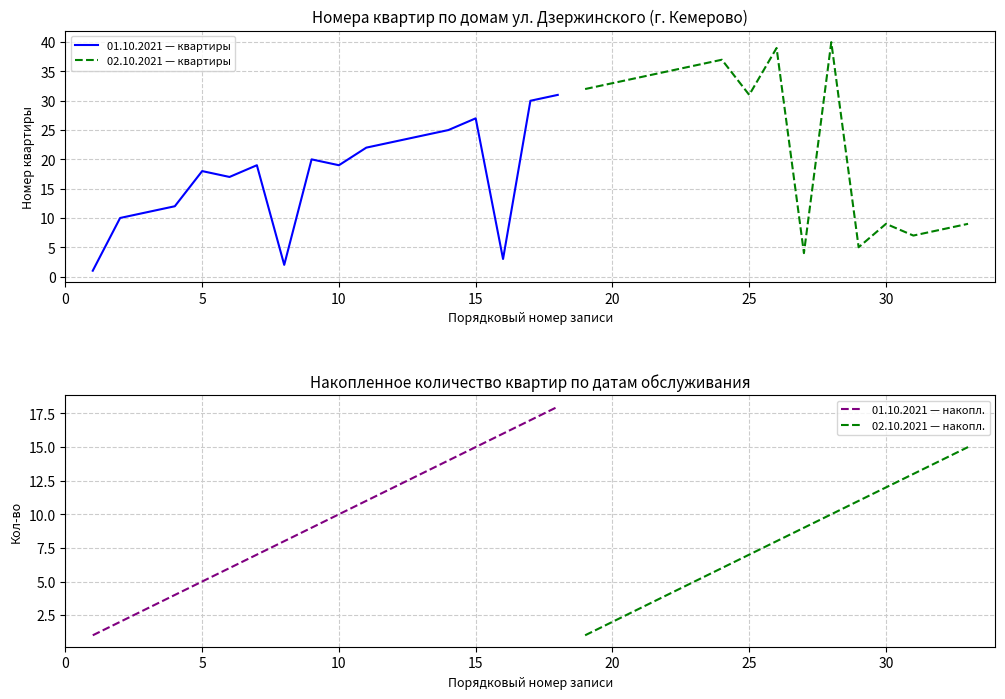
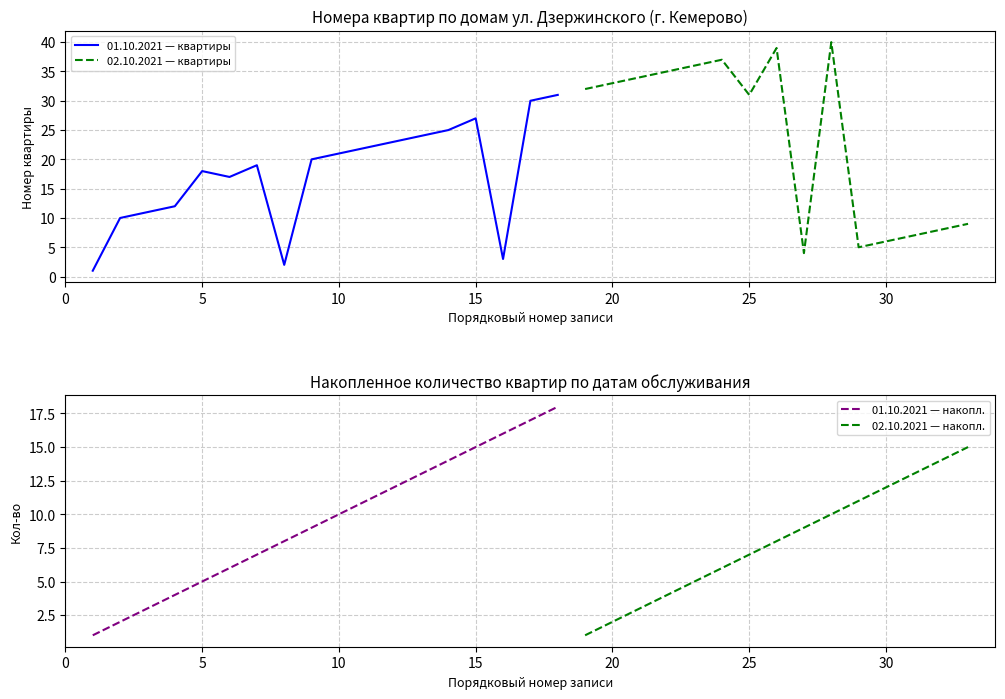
Номера квартир по домам ул. Дзержинского (г. Кемерово), 01.10.2021 — квартиры, 10: 19 -> 21
Номера квартир по домам ул. Дзержинского (г. Кемерово), 02.10.2021 — квартиры, 30: 9 -> 6
